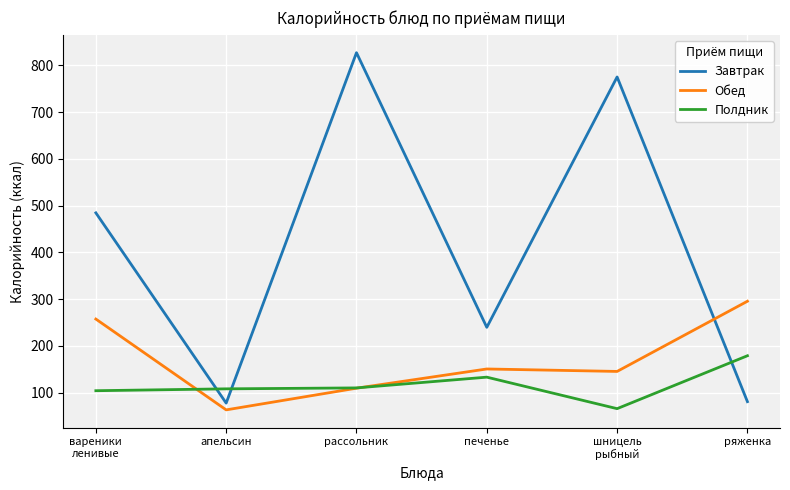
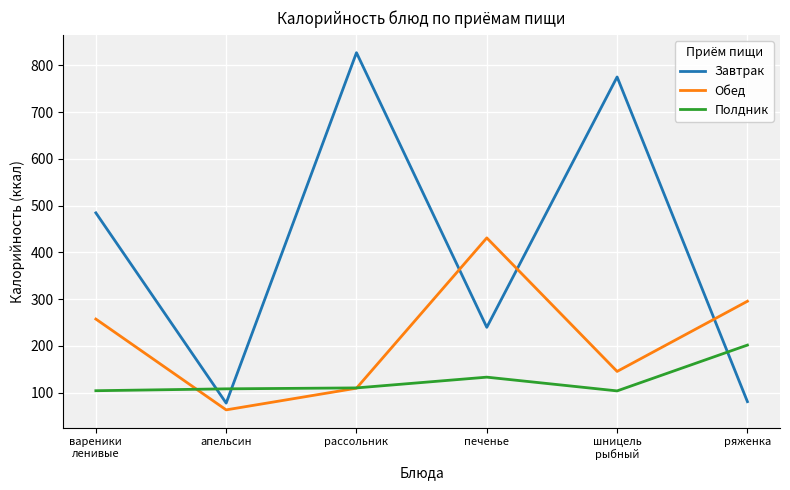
Обед, печенье: 150 -> 430
Полдник, шницель рыбный: 70 -> 100
Полдник, ряженка: 180 -> 200
